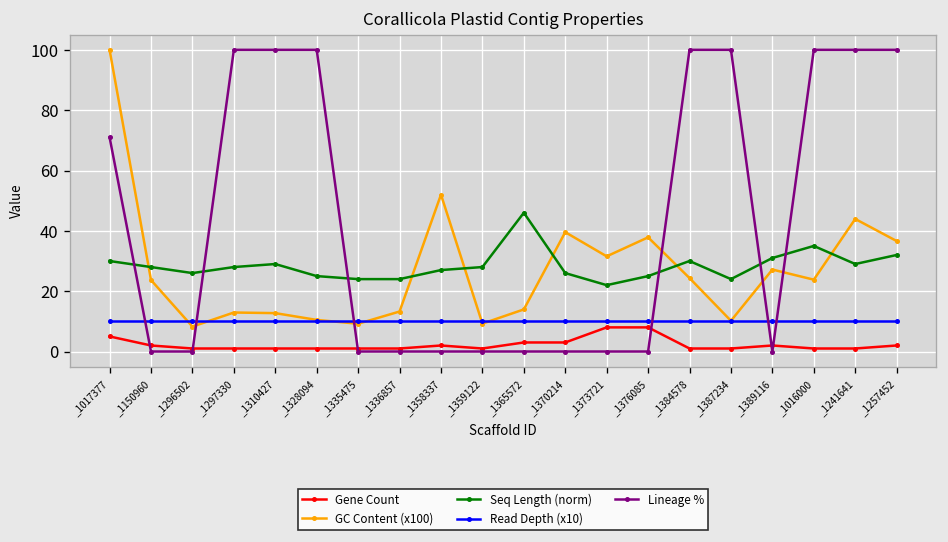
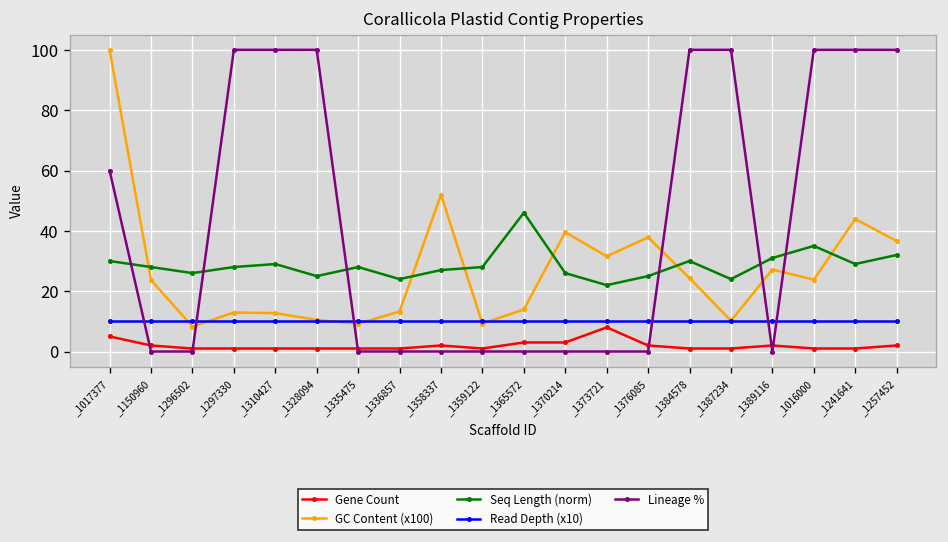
Lineage %, _1017377: 71 -> 60
Seq Length (norm), _1335475: 24 -> 28
Gene Count, _1376085: 8 -> 2
